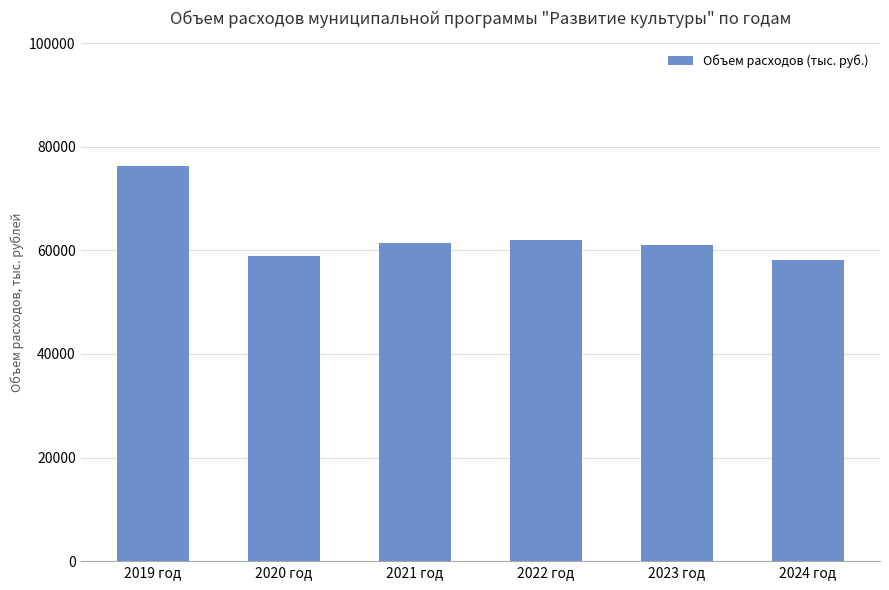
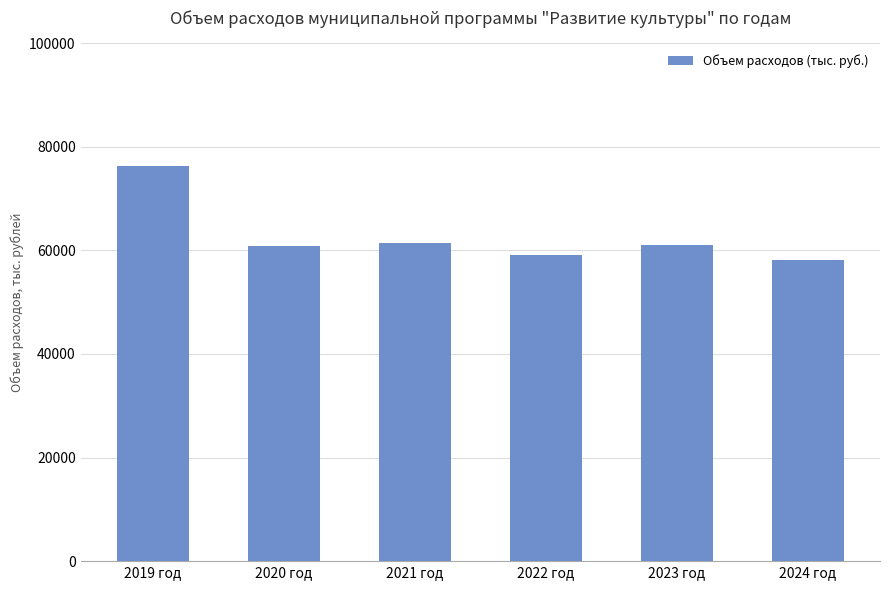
2020 год: 59000 -> 61000
2022 год: 62000 -> 59000
